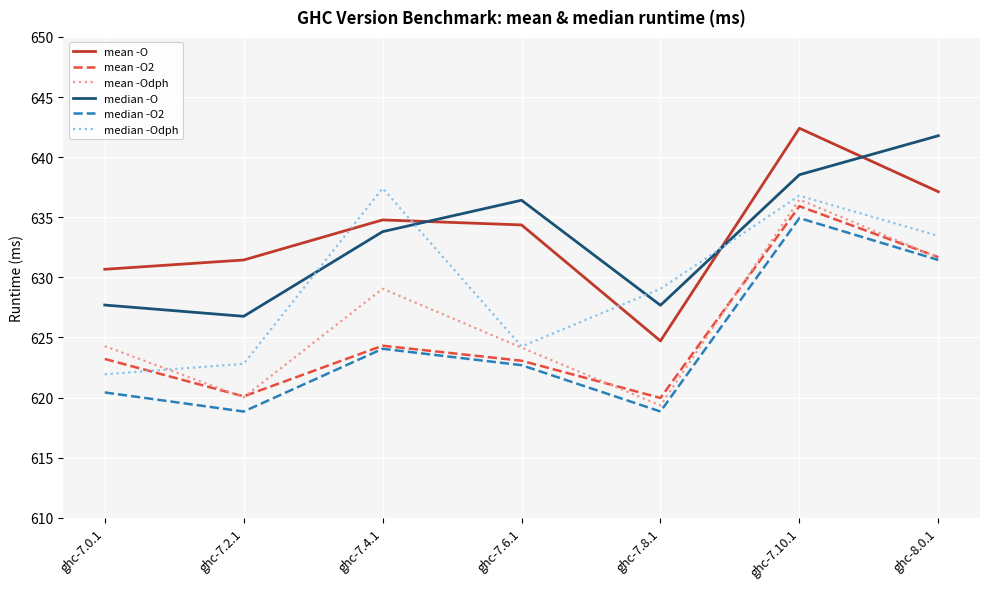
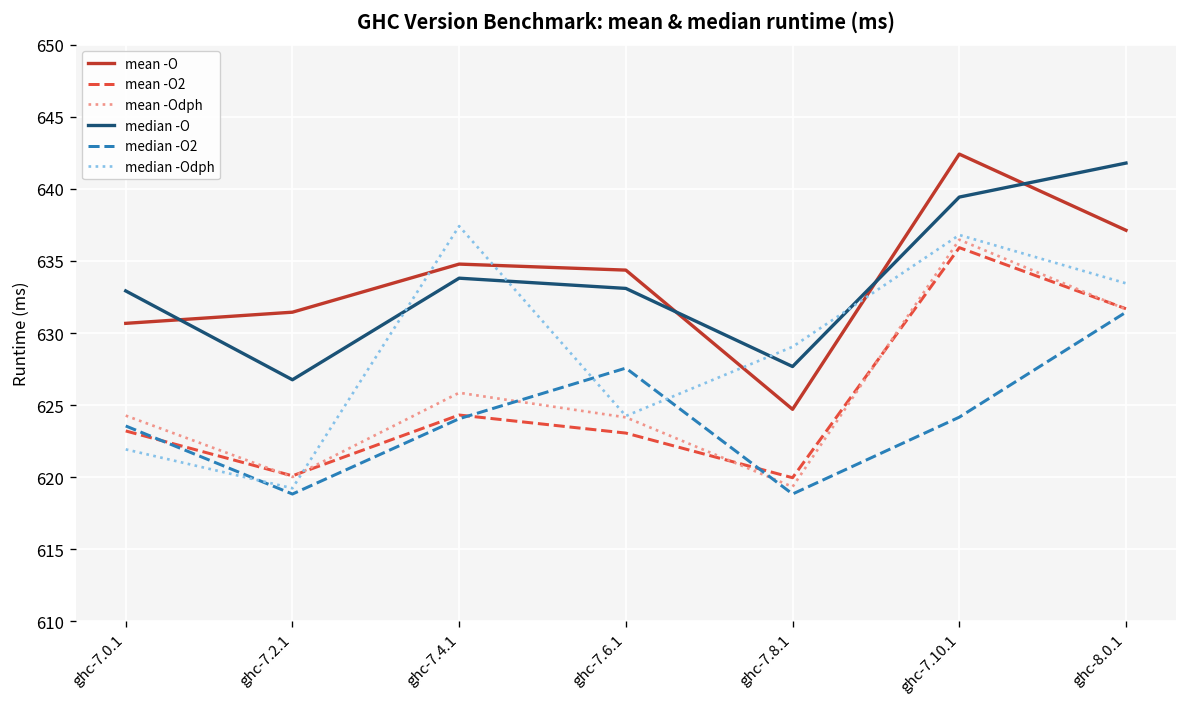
median -O, ghc-7.0.1: 627.7 -> 632.9
median -O2, ghc-7.0.1: 620.4 -> 623.6
median -Odph, ghc-7.2.1: 622.8 -> 619.2
mean -Odph, ghc-7.4.1: 629.1 -> 625.9
median -O, ghc-7.6.1: 636.4 -> 633.1
median -O2, ghc-7.6.1: 622.7 -> 627.6
median -O, ghc-7.10.1: 638.5 -> 639.4
median -O2, ghc-7.10.1: 634.9 -> 624.2
